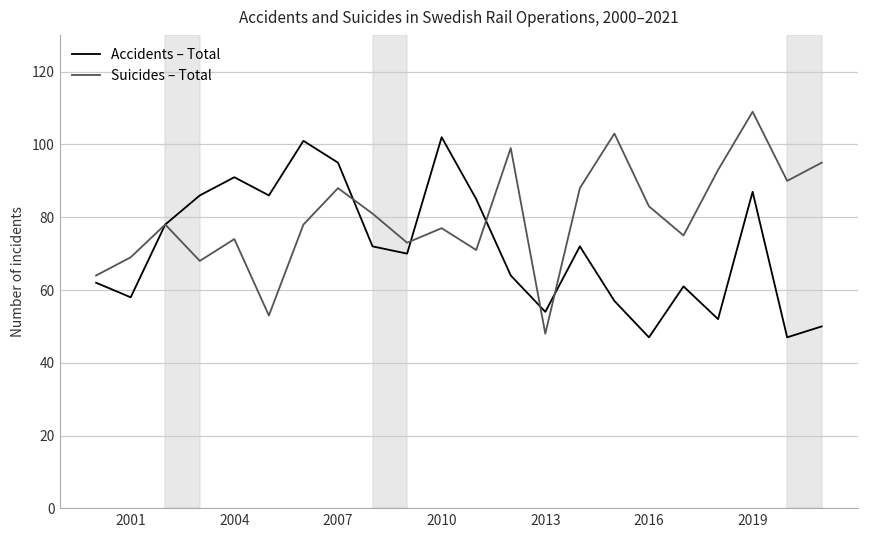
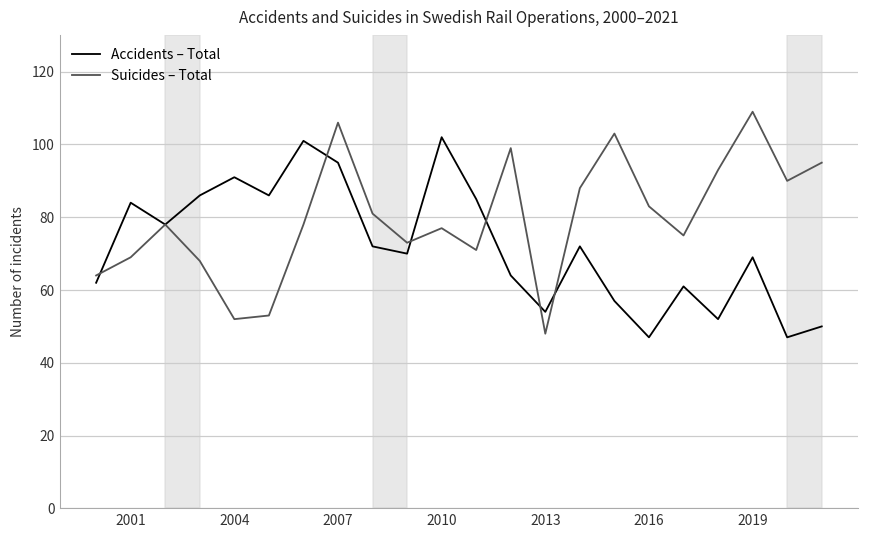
Accidents – Total, 2001: 58 -> 84
Suicides – Total, 2004: 74 -> 52
Suicides – Total, 2007: 88 -> 106
Accidents – Total, 2019: 87 -> 69
